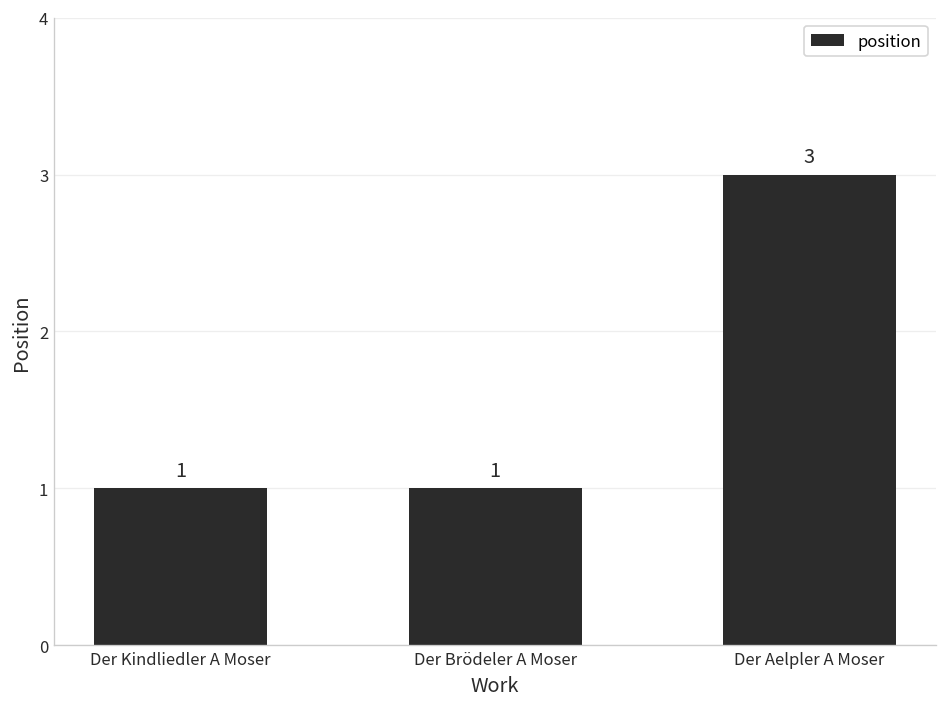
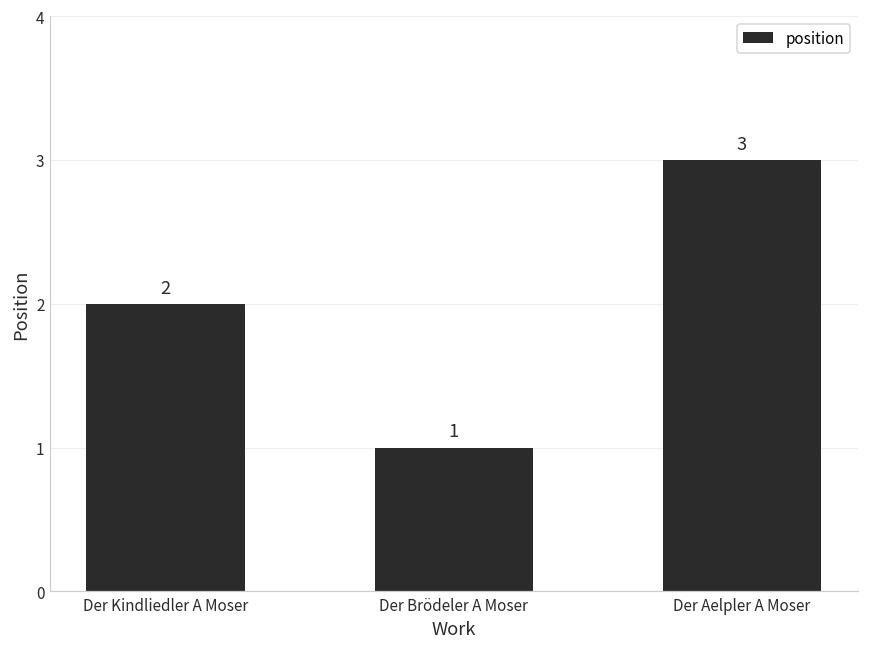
Der Kindliedler A Moser: 1 -> 2
